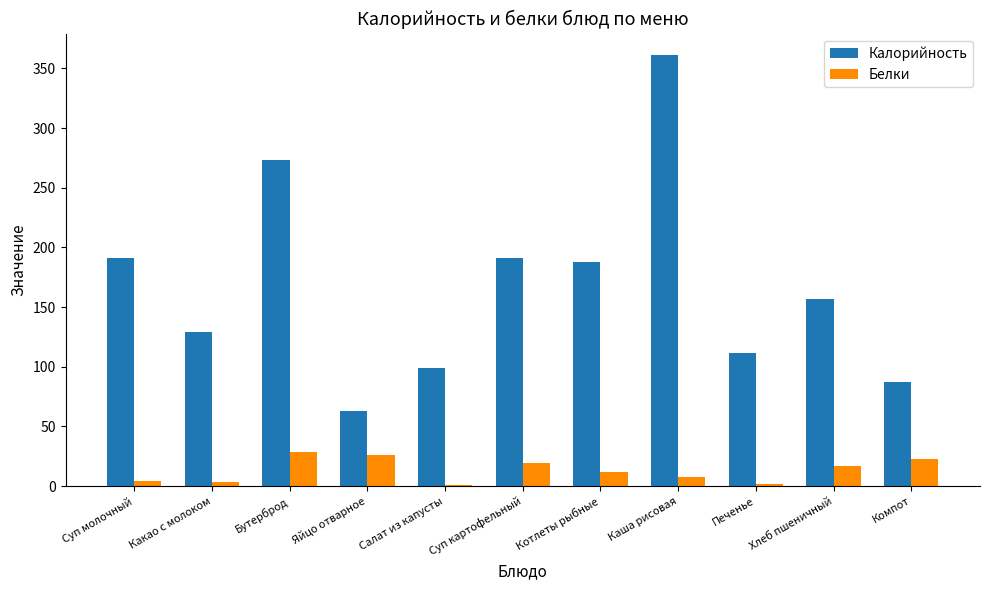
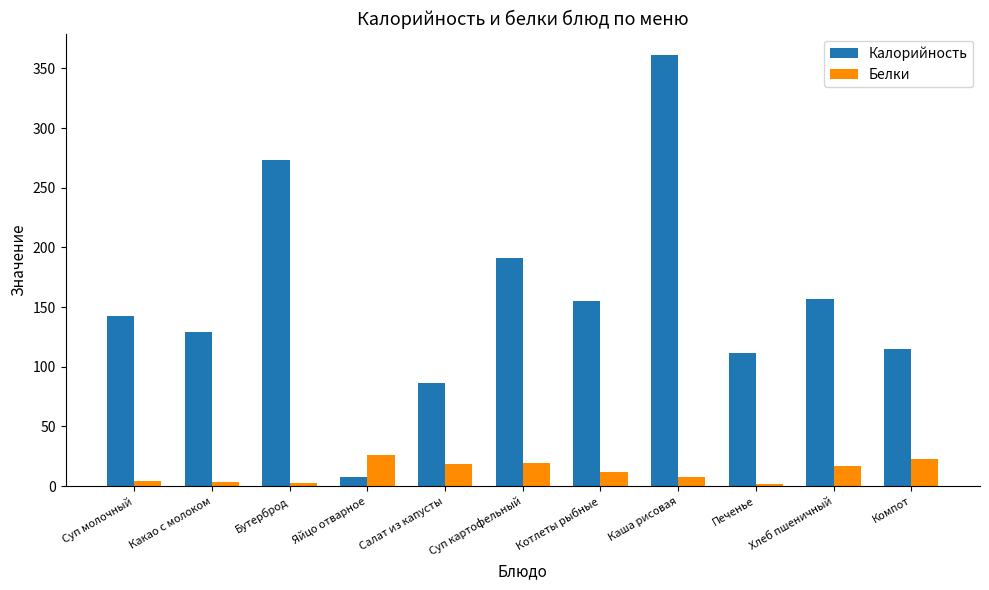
Калорийность, Суп молочный: 191 -> 143
Белки, Бутерброд: 29 -> 3
Калорийность, Яйцо отварное: 63 -> 8
Калорийность, Салат из капусты: 99 -> 86
Белки, Салат из капусты: 1 -> 19
Калорийность, Котлеты рыбные: 188 -> 155
Калорийность, Компот: 88 -> 115
